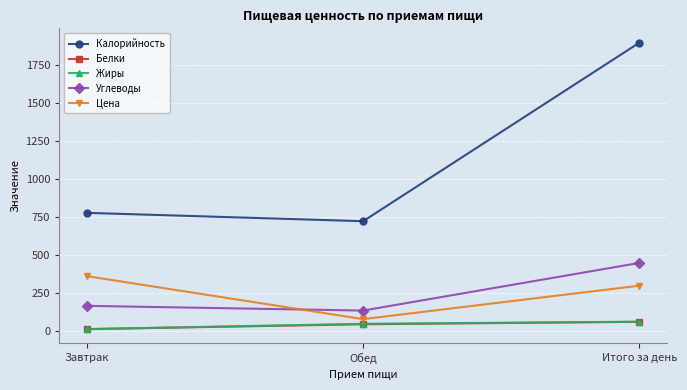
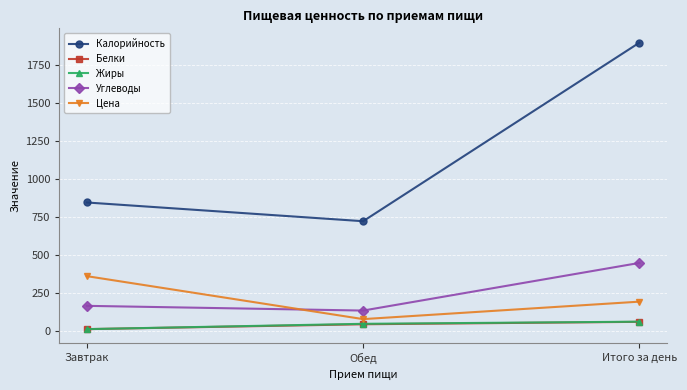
Калорийность, Завтрак: 780 -> 850
Цена, Итого за день: 300 -> 200
